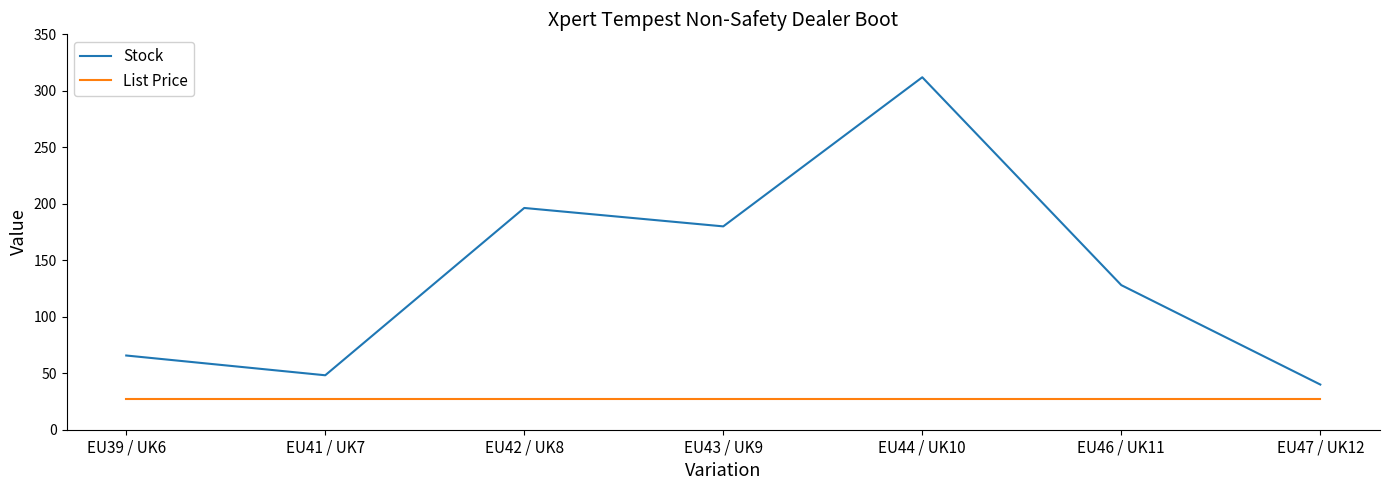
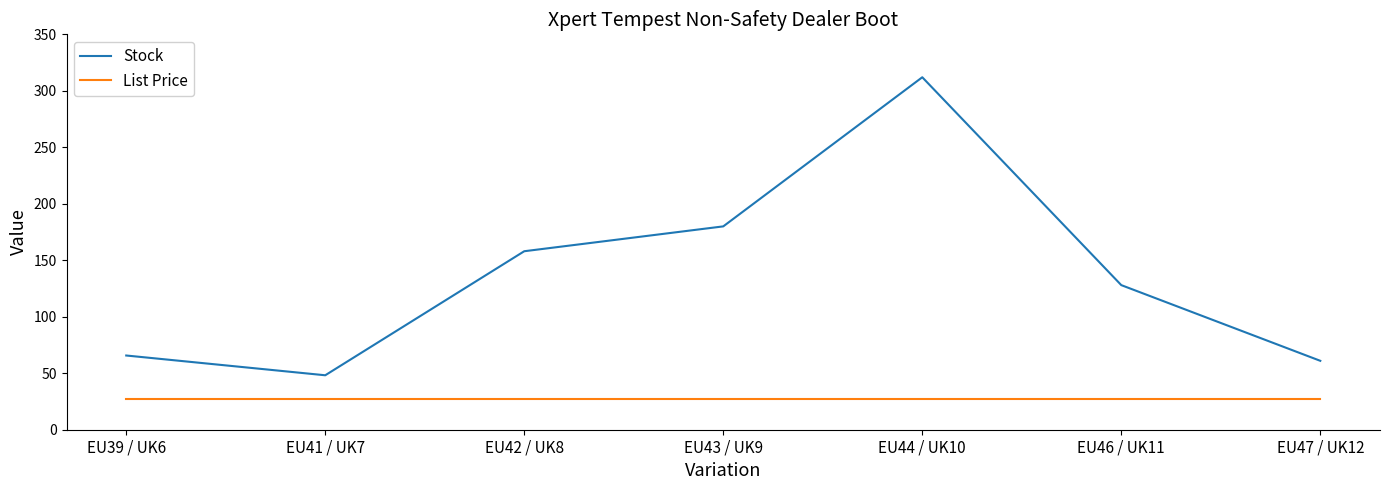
Stock, EU42 / UK8: 196 -> 158
Stock, EU47 / UK12: 40 -> 61
